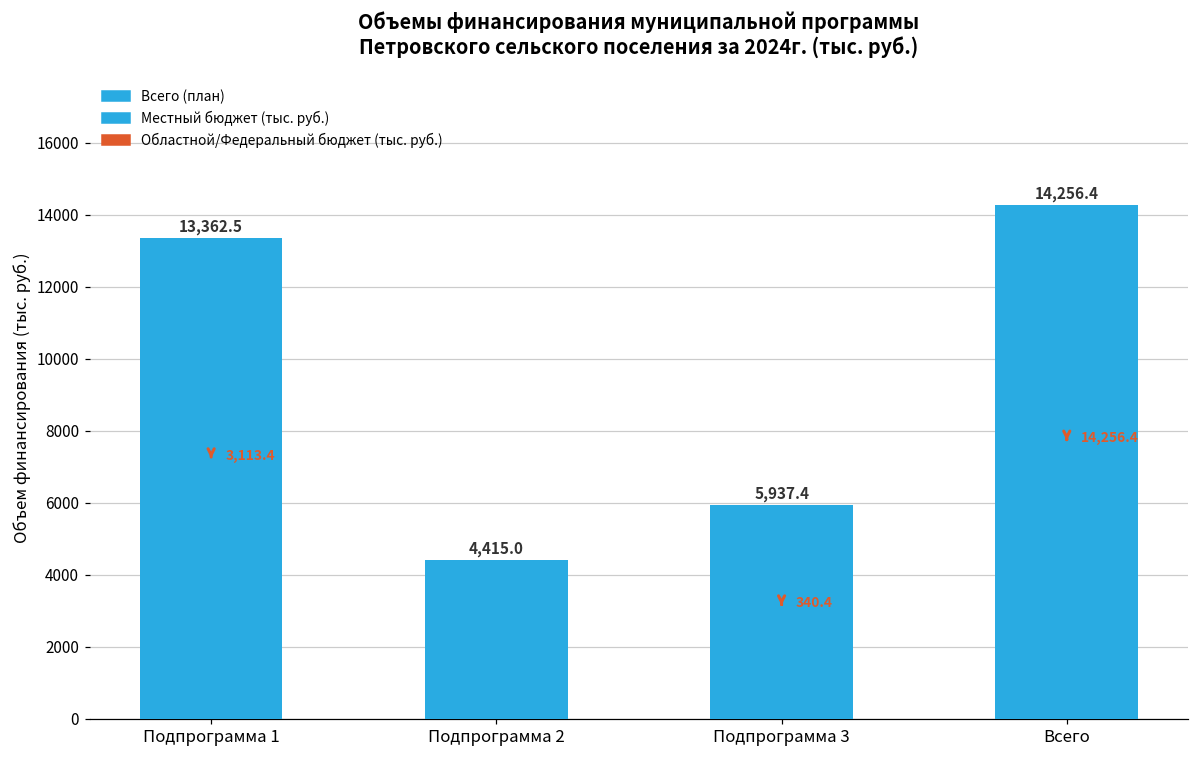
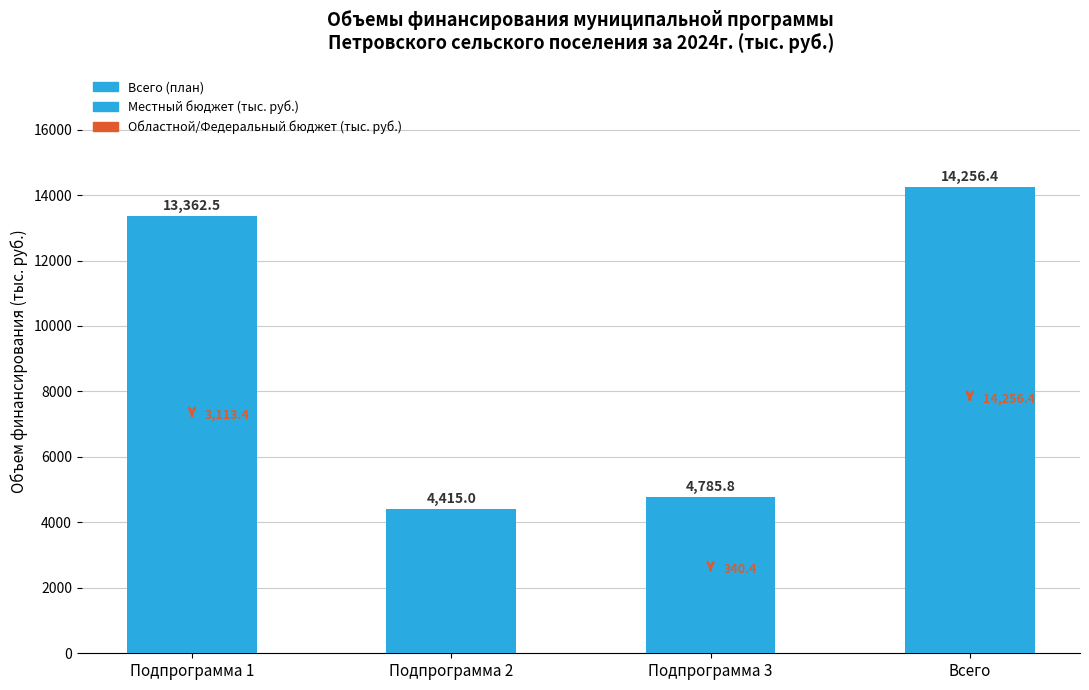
Подпрограмма 3: 5,937.4 -> 4,785.8
